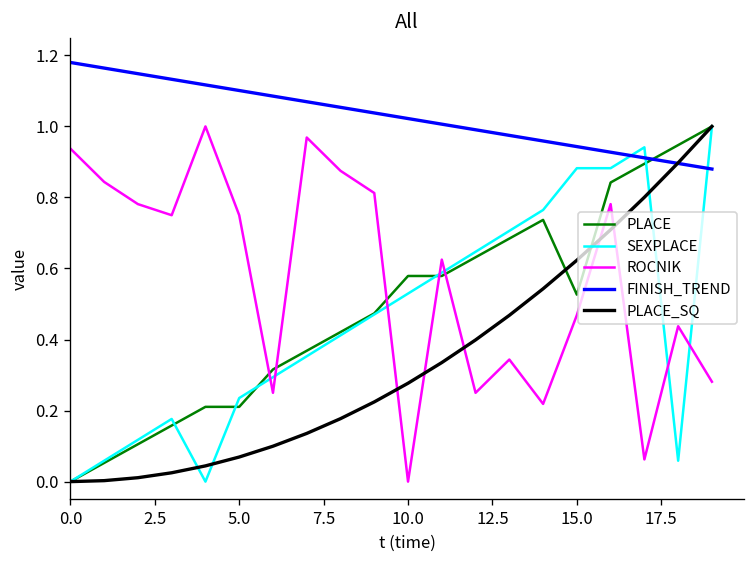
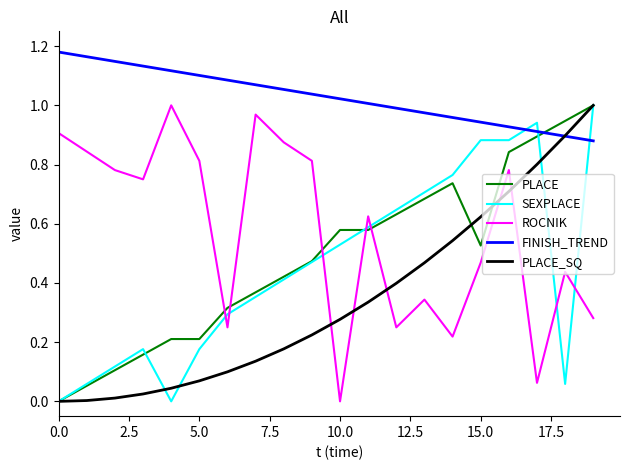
ROCNIK, 0.0: 0.94 -> 0.91
SEXPLACE, 5.0: 0.24 -> 0.18
ROCNIK, 5.0: 0.75 -> 0.81
